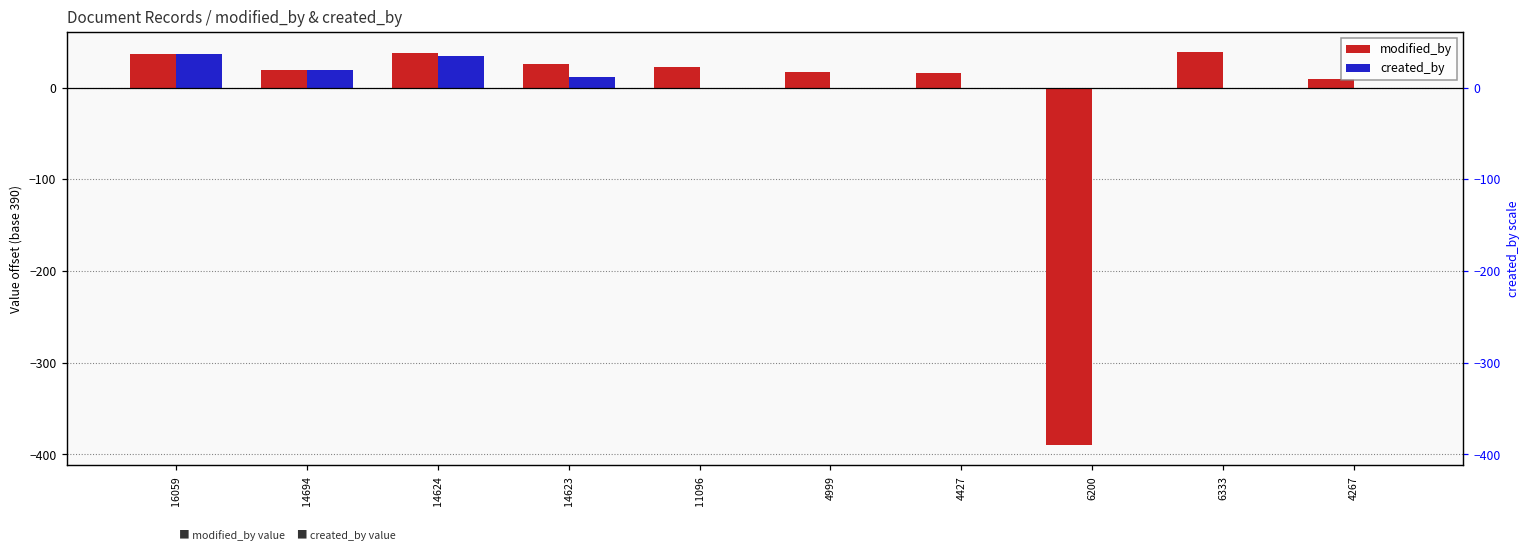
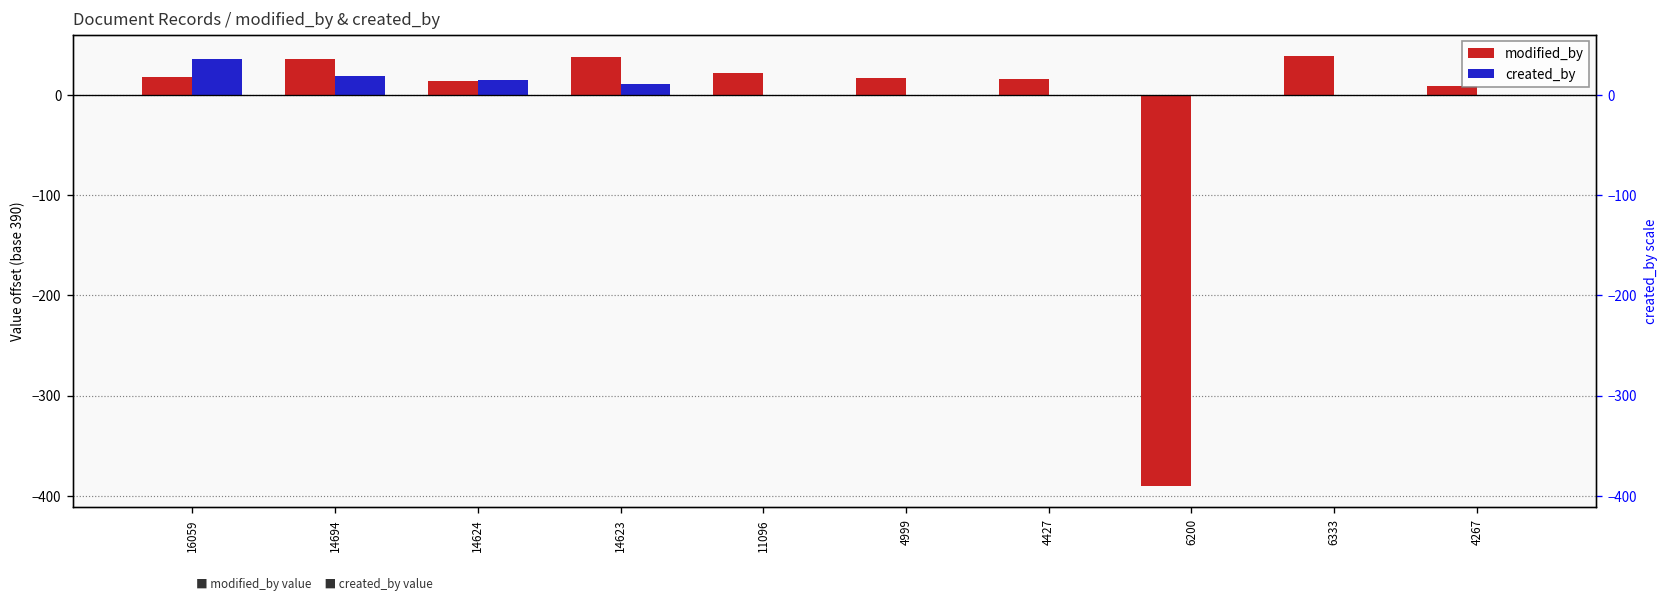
modified_by, 16059: 40 -> 20
modified_by, 14694: 20 -> 40
modified_by, 14624: 40 -> 10
created_by, 14624: 30 -> 20
modified_by, 14623: 30 -> 40
